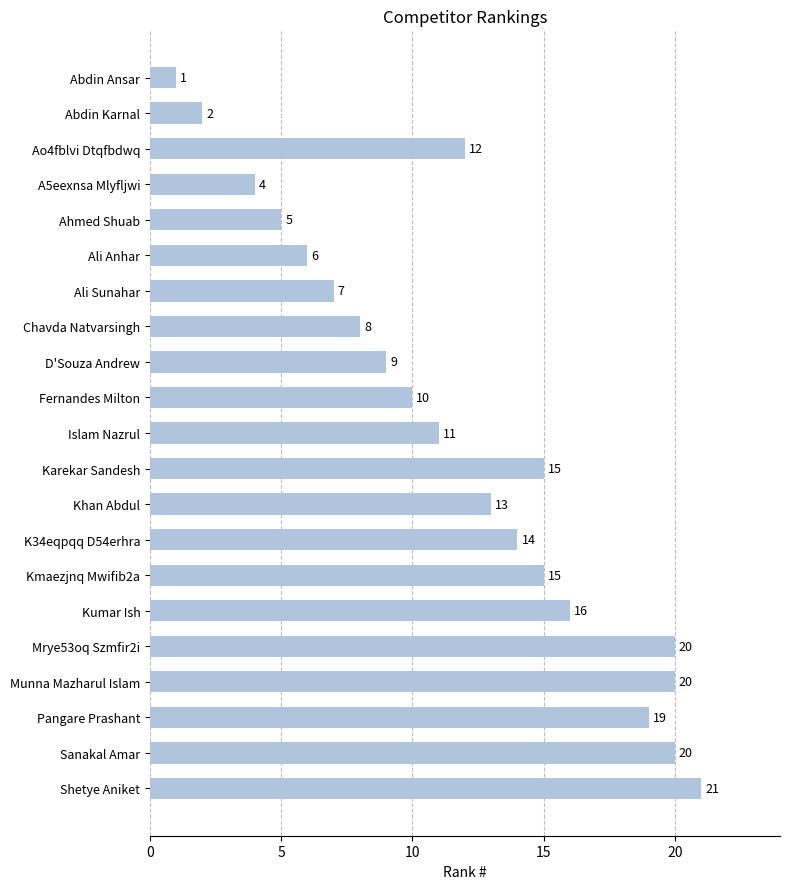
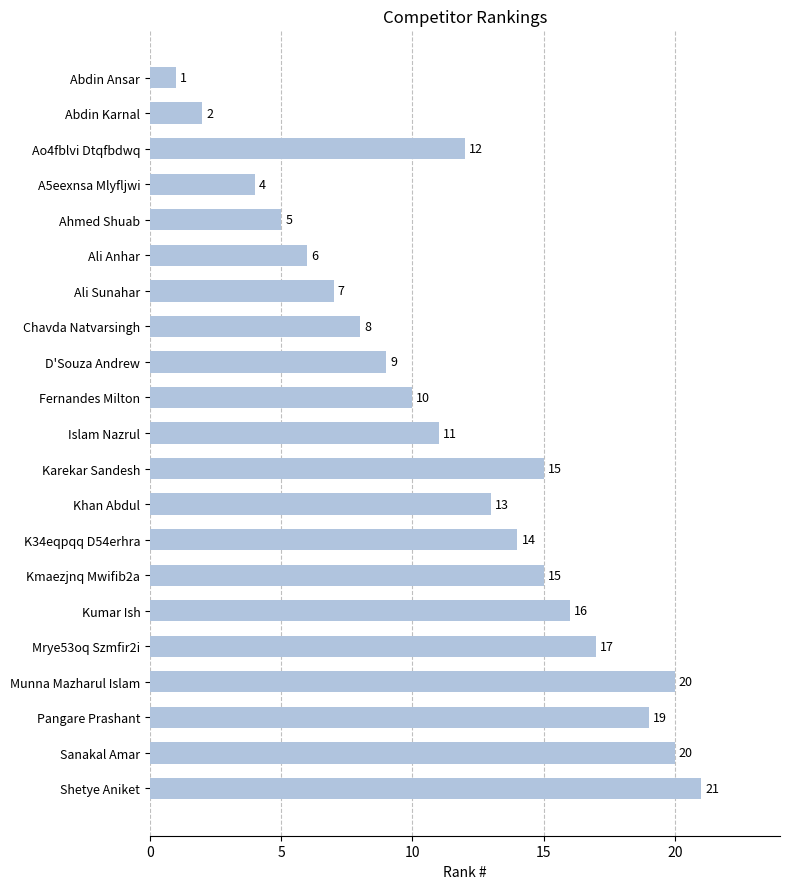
Mrye53oq Szmfir2i: 20 -> 17
